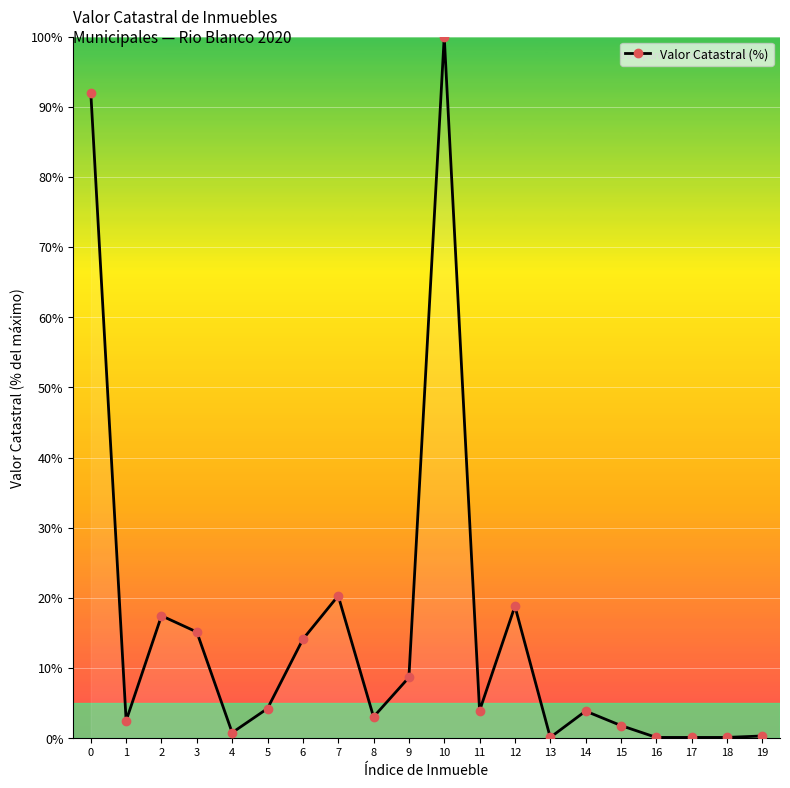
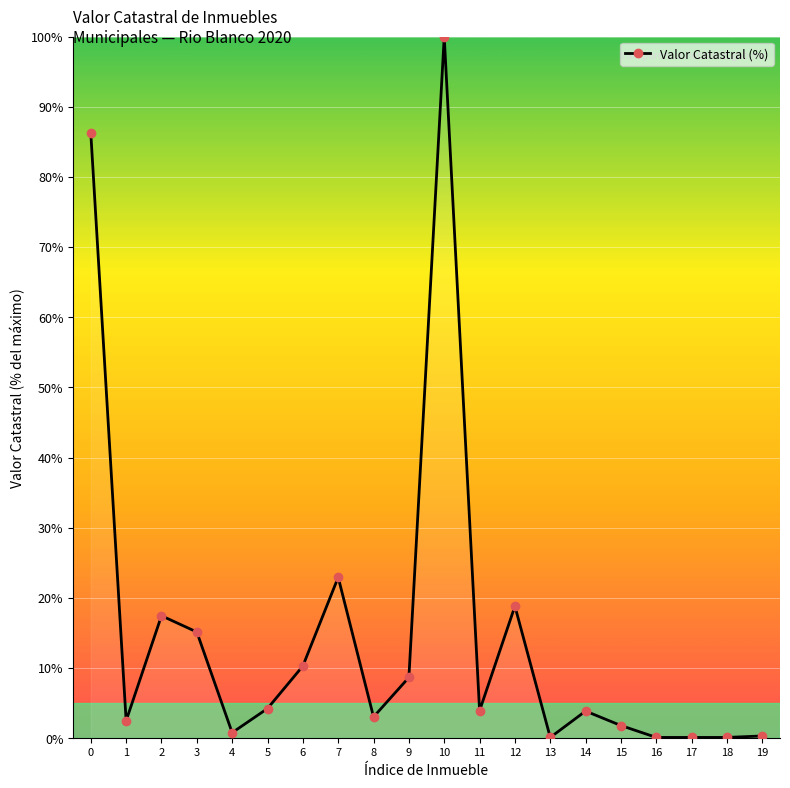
0: 92% -> 86%
6: 14% -> 10%
7: 20% -> 23%
